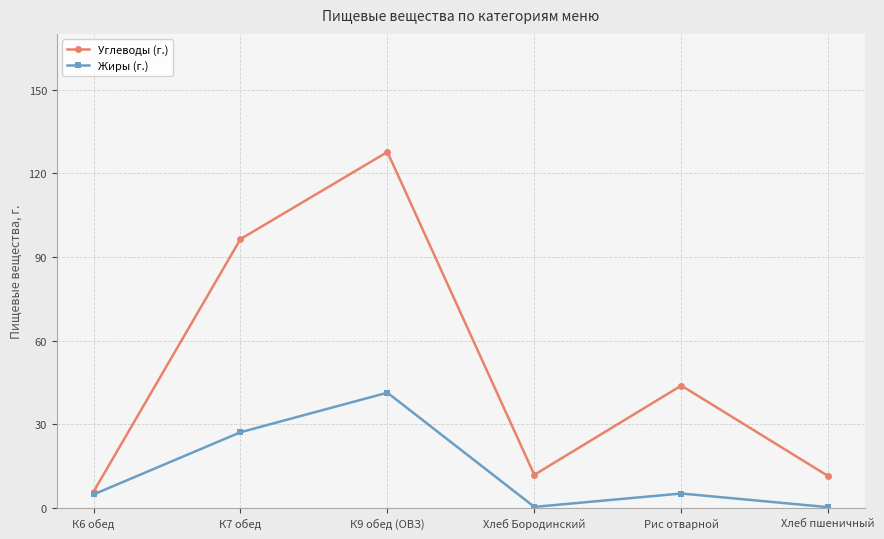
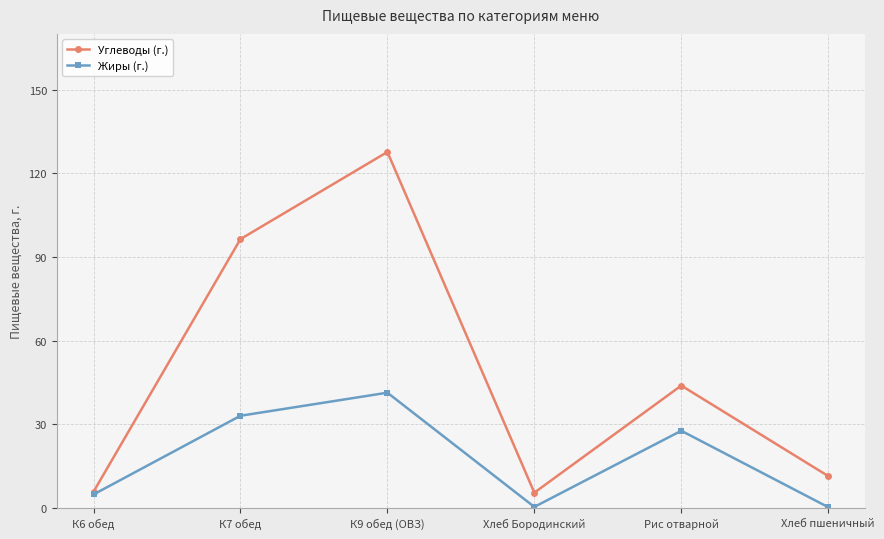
Жиры (г.), К7 обед: 27 -> 33
Углеводы (г.), Хлеб Бородинский: 12 -> 6
Жиры (г.), Рис отварной: 5 -> 28
